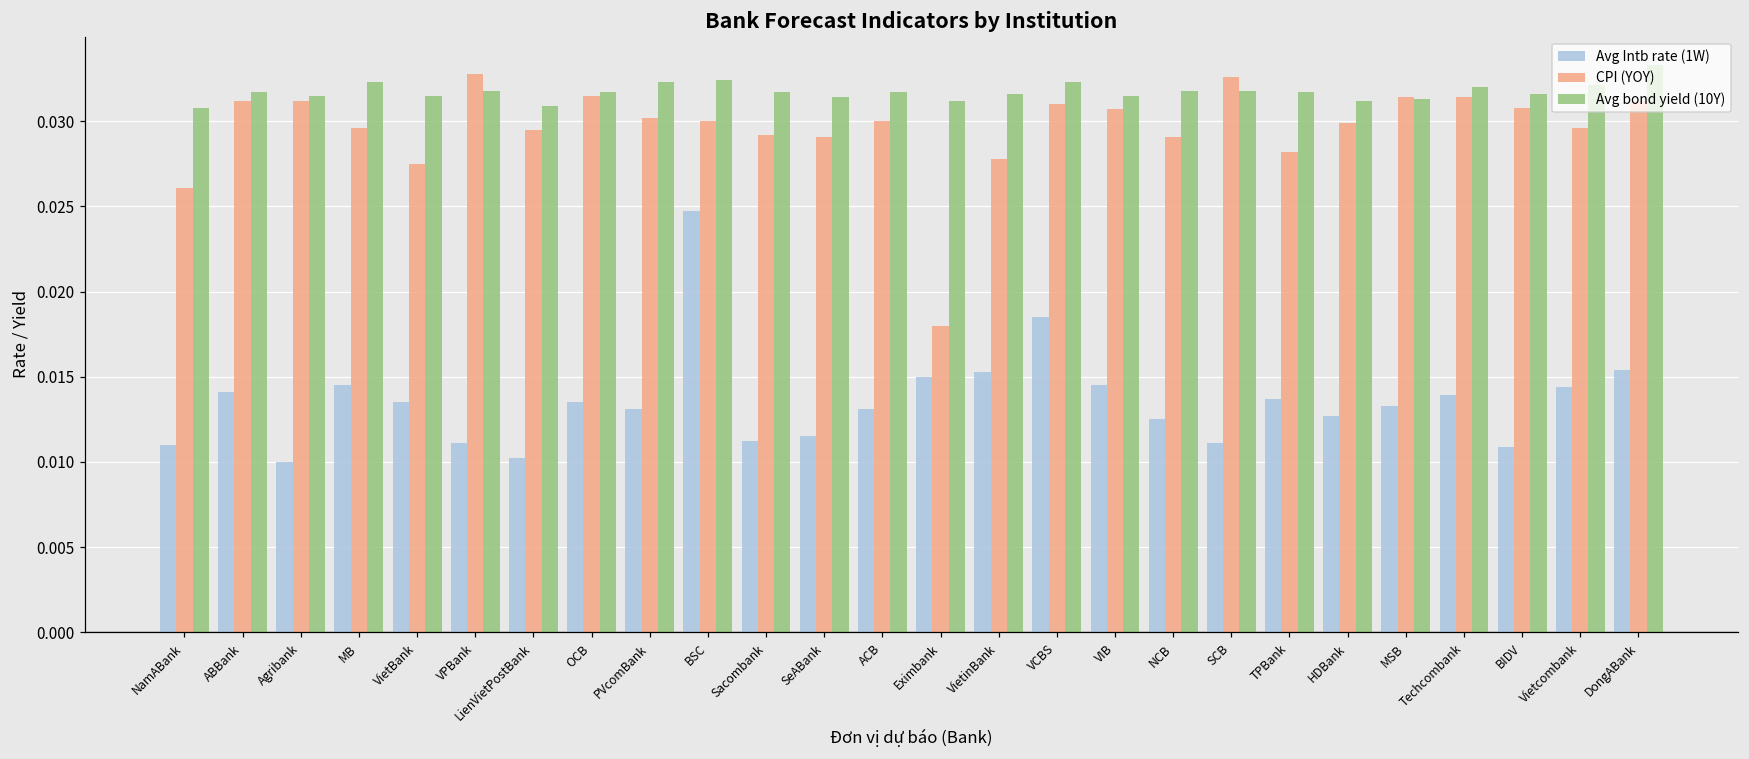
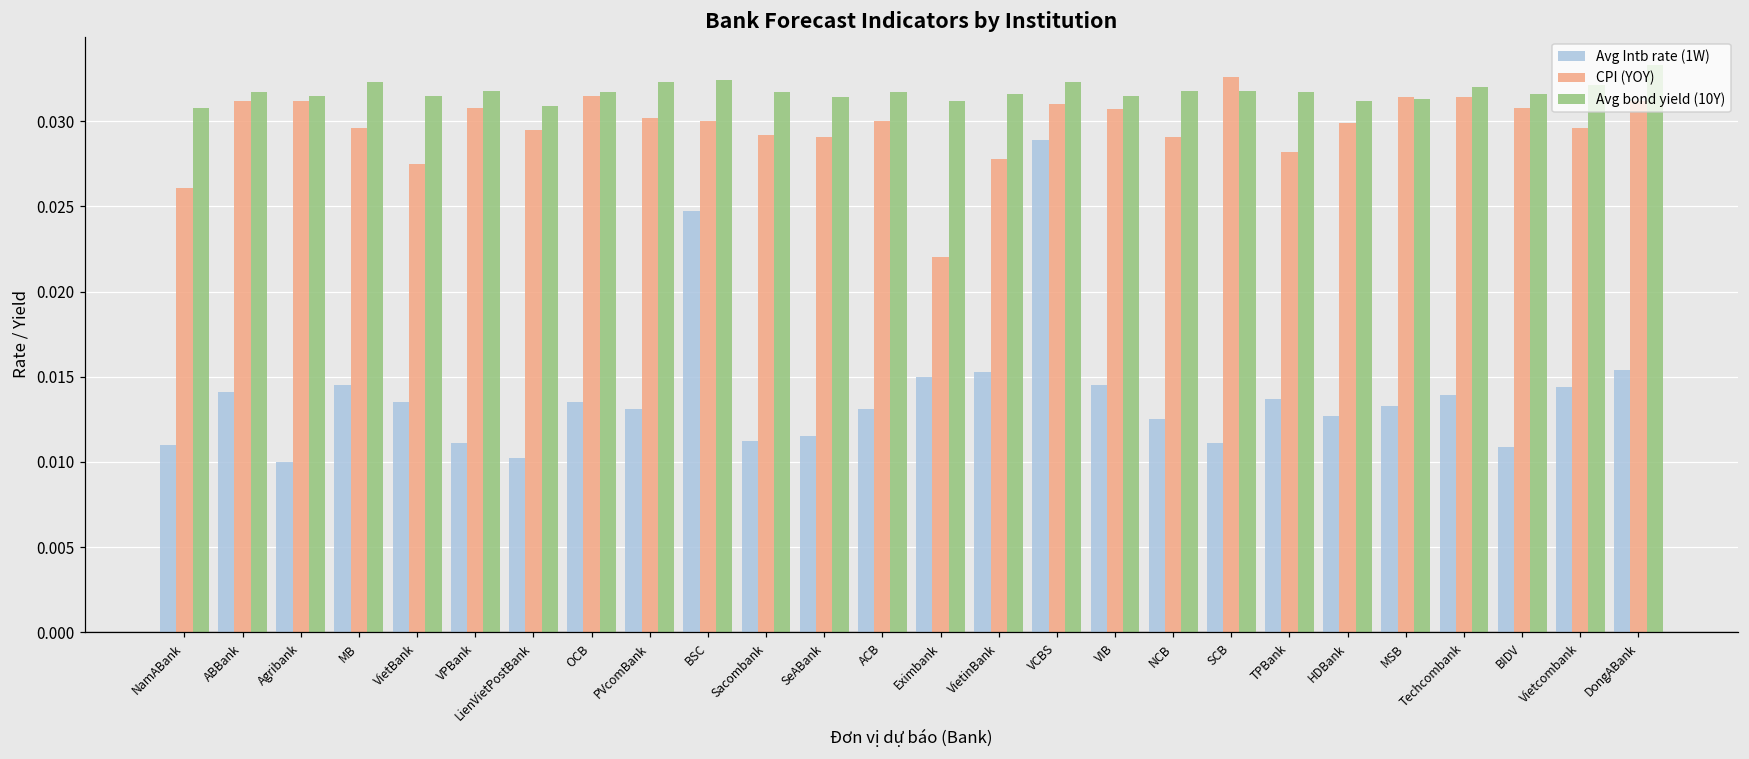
CPI (YOY), VPBank: 0.0328 -> 0.0308
CPI (YOY), Eximbank: 0.018 -> 0.022
Avg Intb rate (1W), VCBS: 0.0185 -> 0.0289
